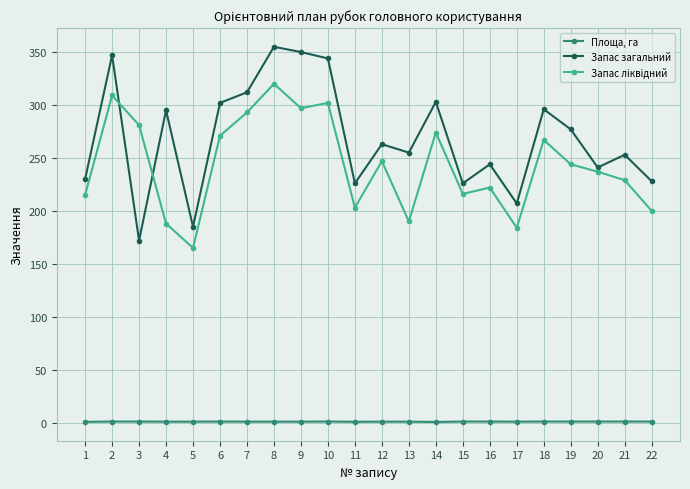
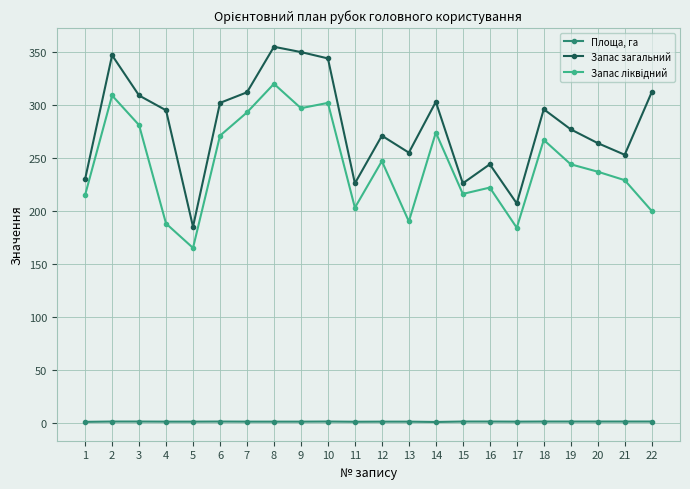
Запас загальний, 3: 172 -> 309
Запас загальний, 12: 263 -> 271
Запас загальний, 20: 241 -> 264
Запас загальний, 22: 228 -> 312
